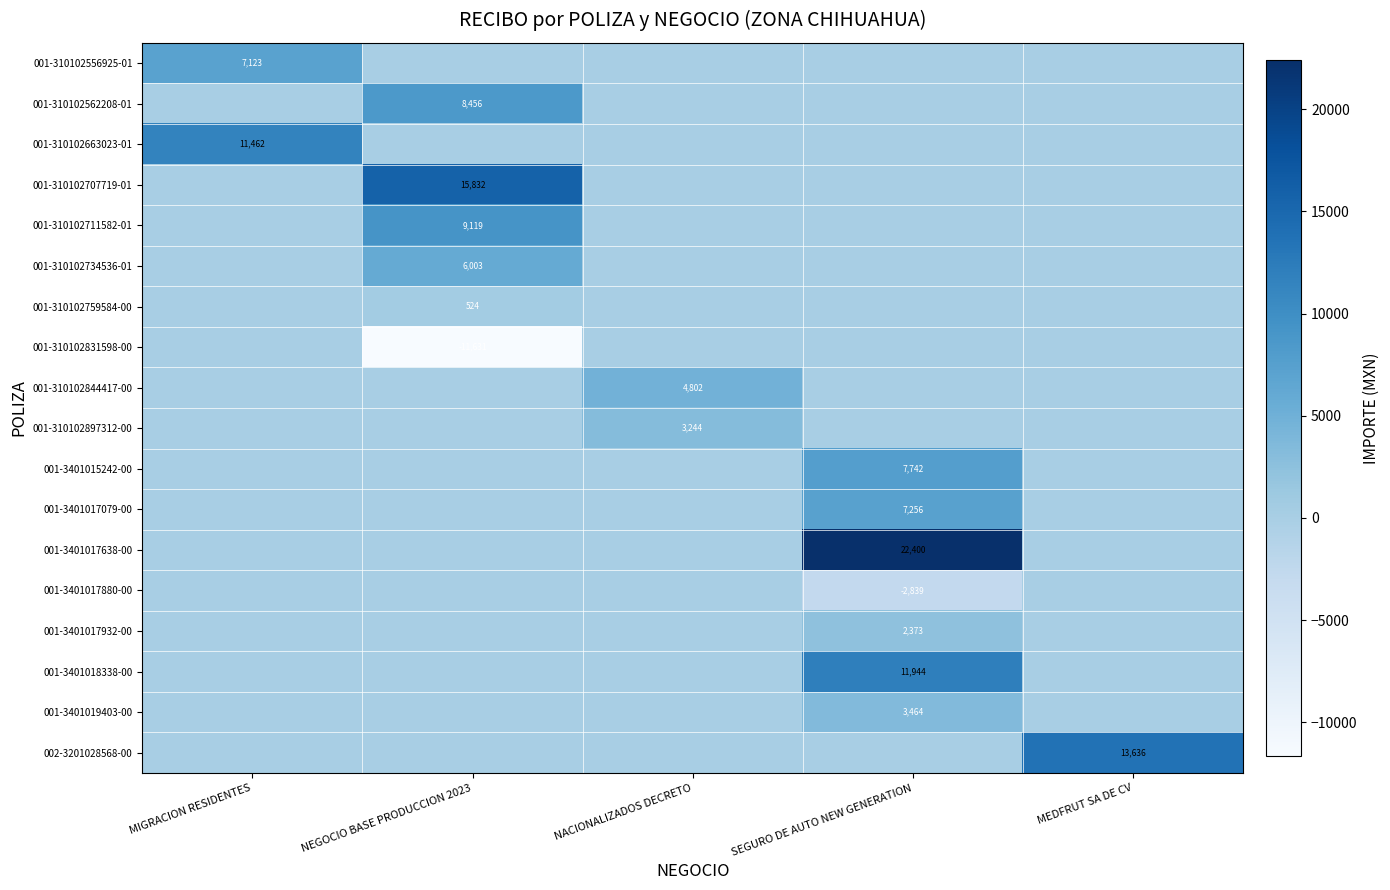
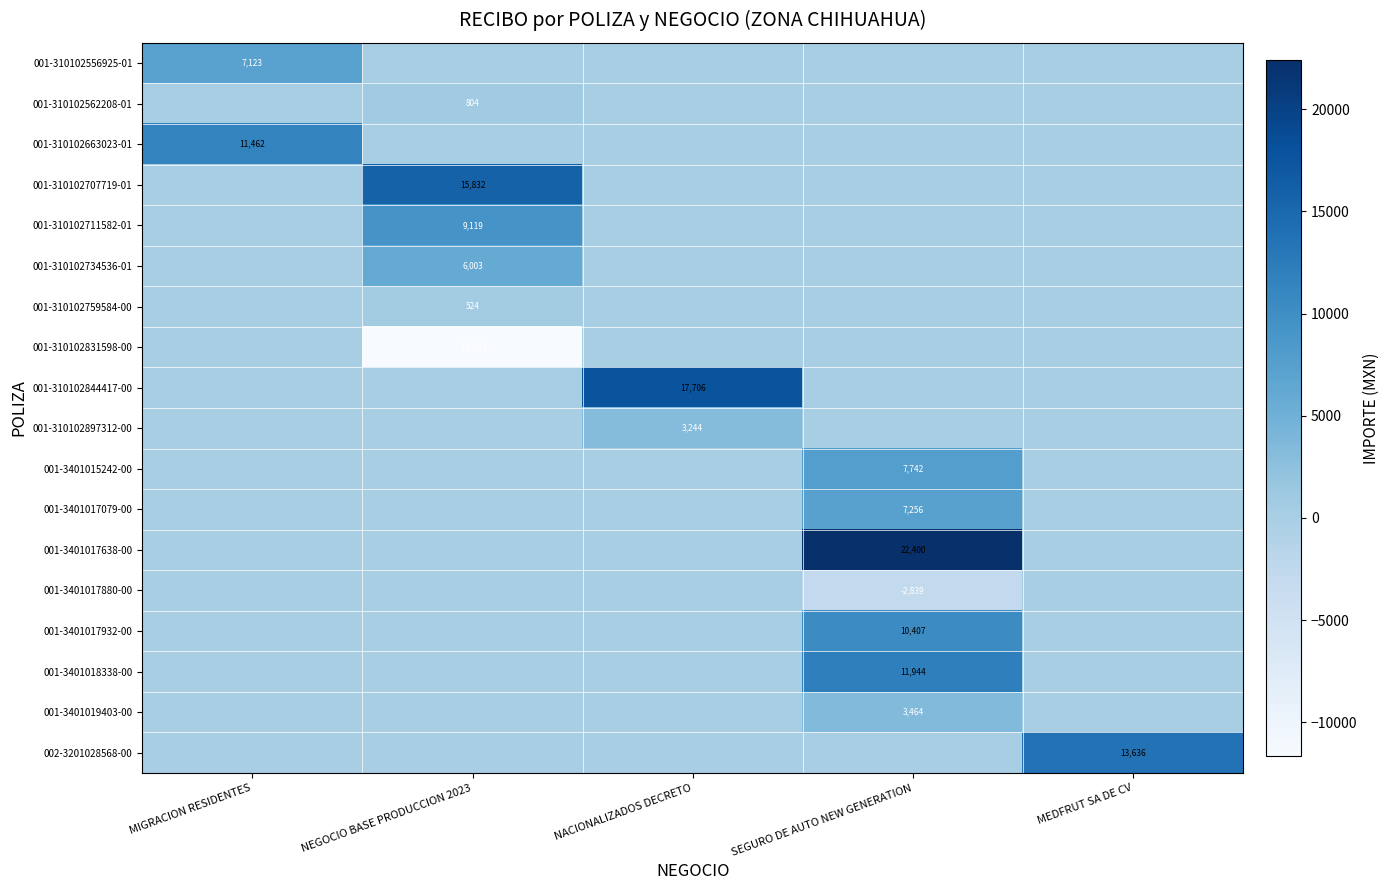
001-310102562208-01, NEGOCIO BASE PRODUCCION 2023: 8,456 -> 804
001-310102844417-00, NACIONALIZADOS DECRETO: 4,802 -> 17,706
001-3401017932-00, SEGURO DE AUTO NEW GENERATION: 2,373 -> 10,407
